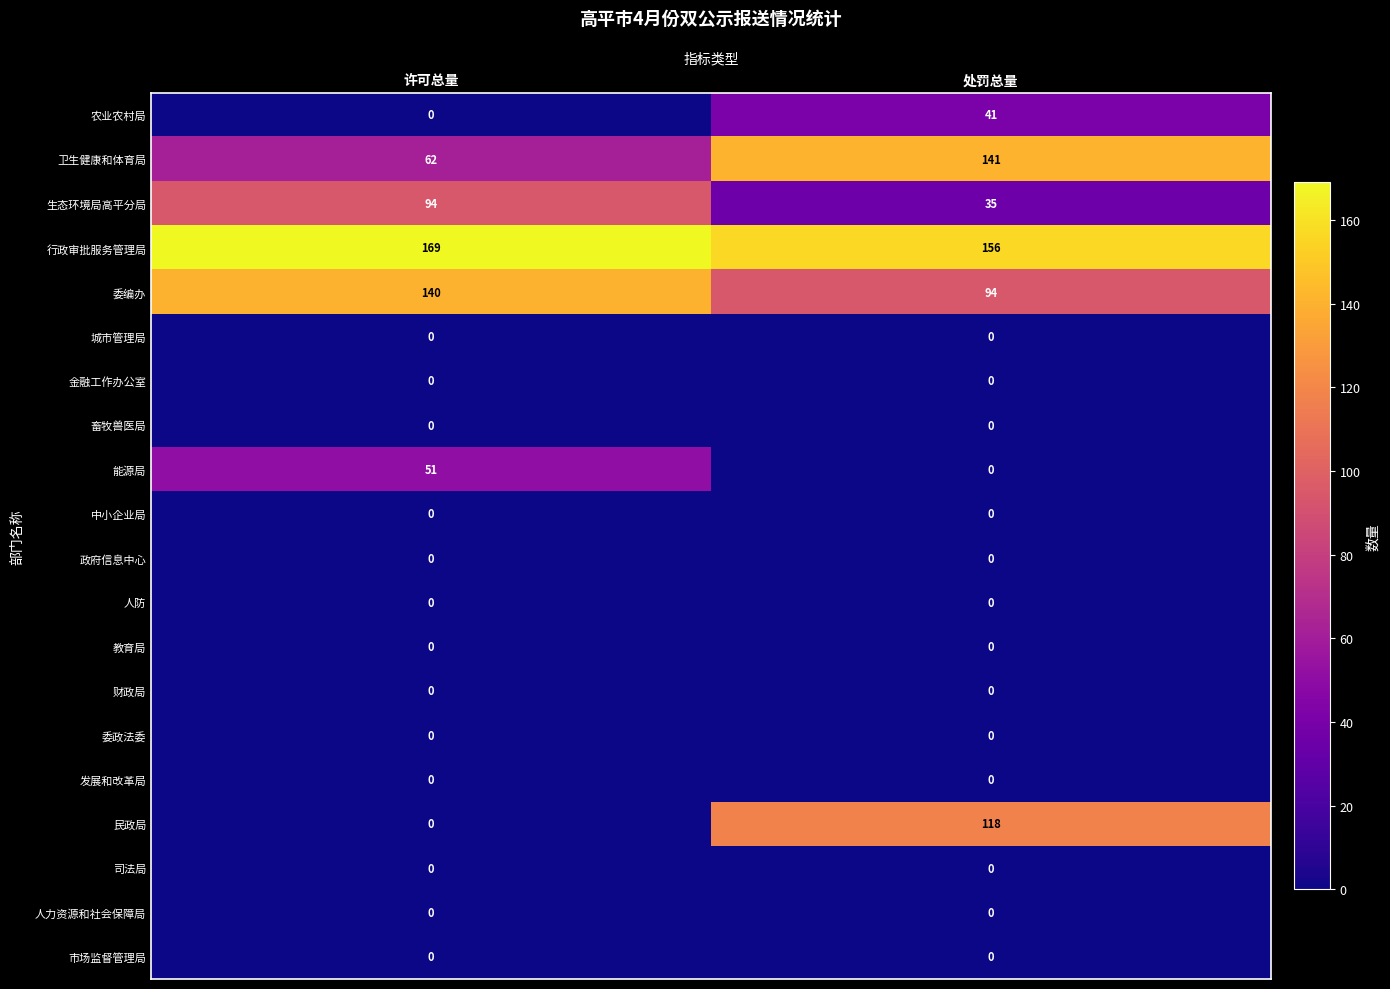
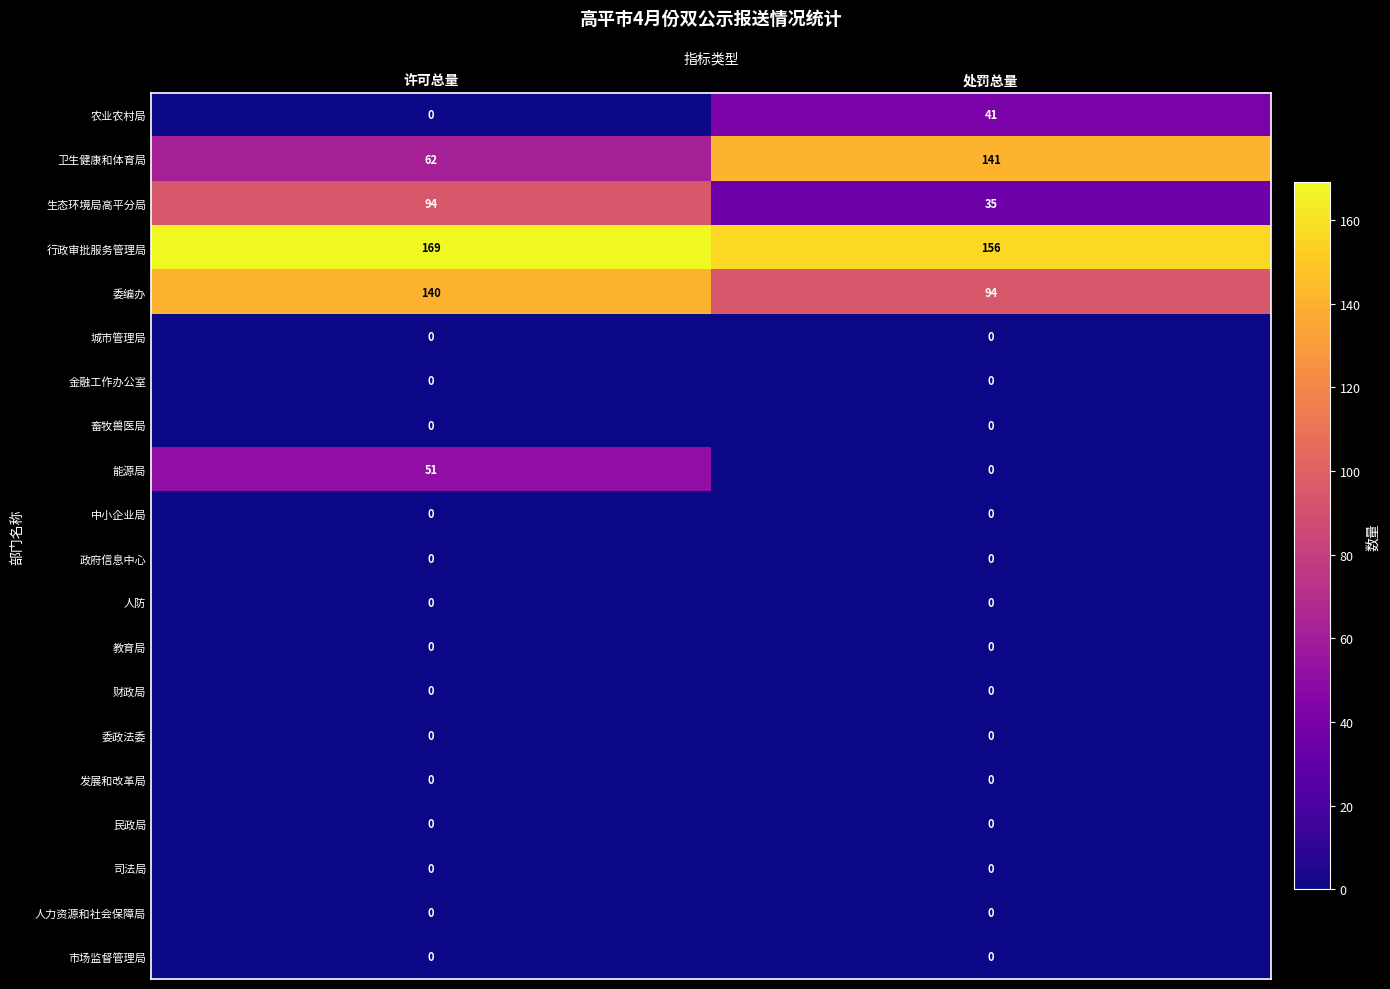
民政局, 处罚总量: 118 -> 0
